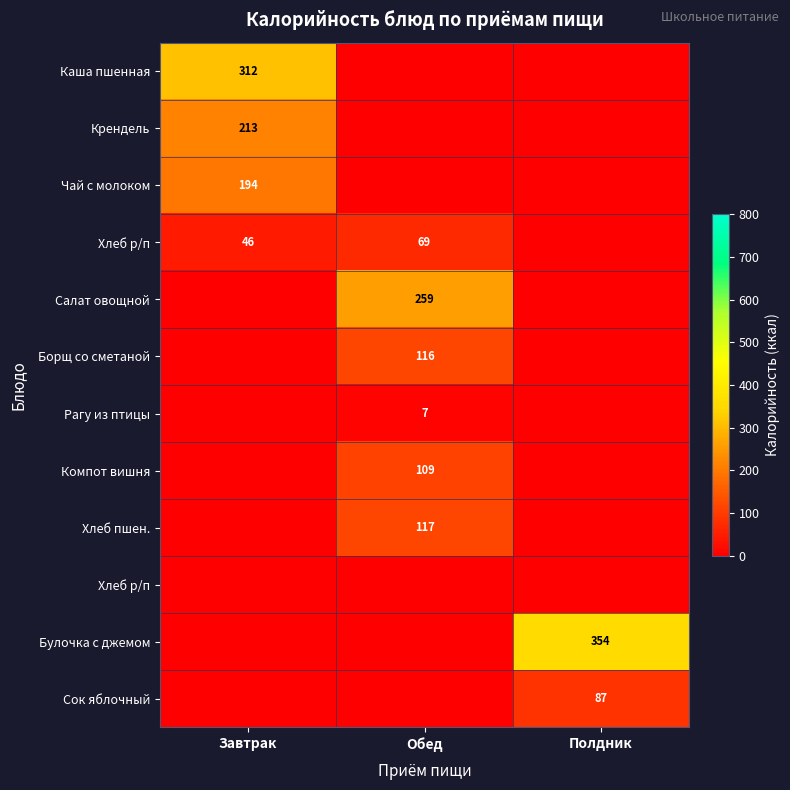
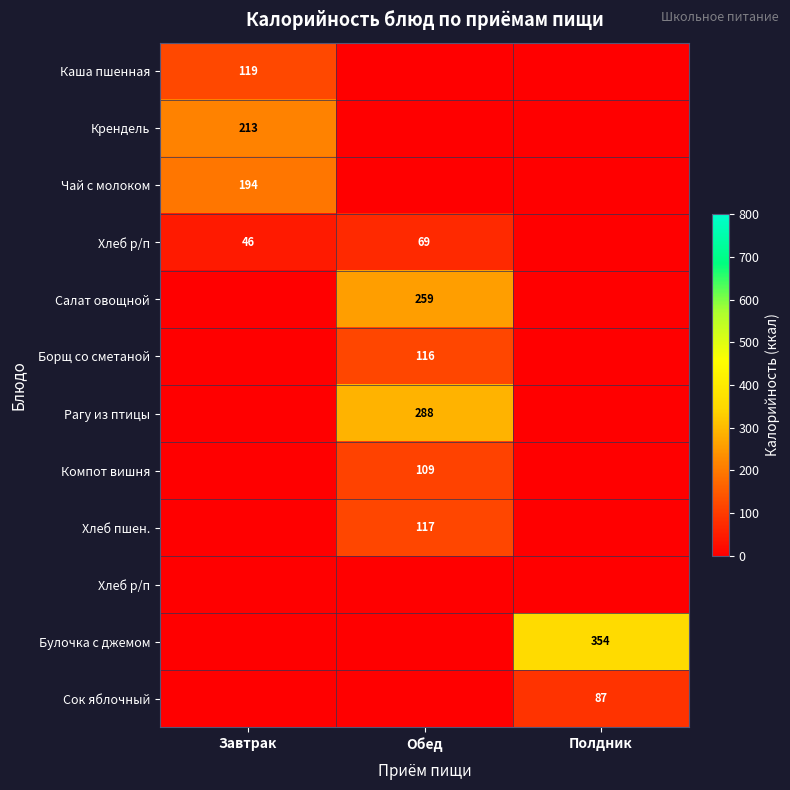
Каша пшенная, Завтрак: 312 -> 119
Рагу из птицы, Обед: 7 -> 288
